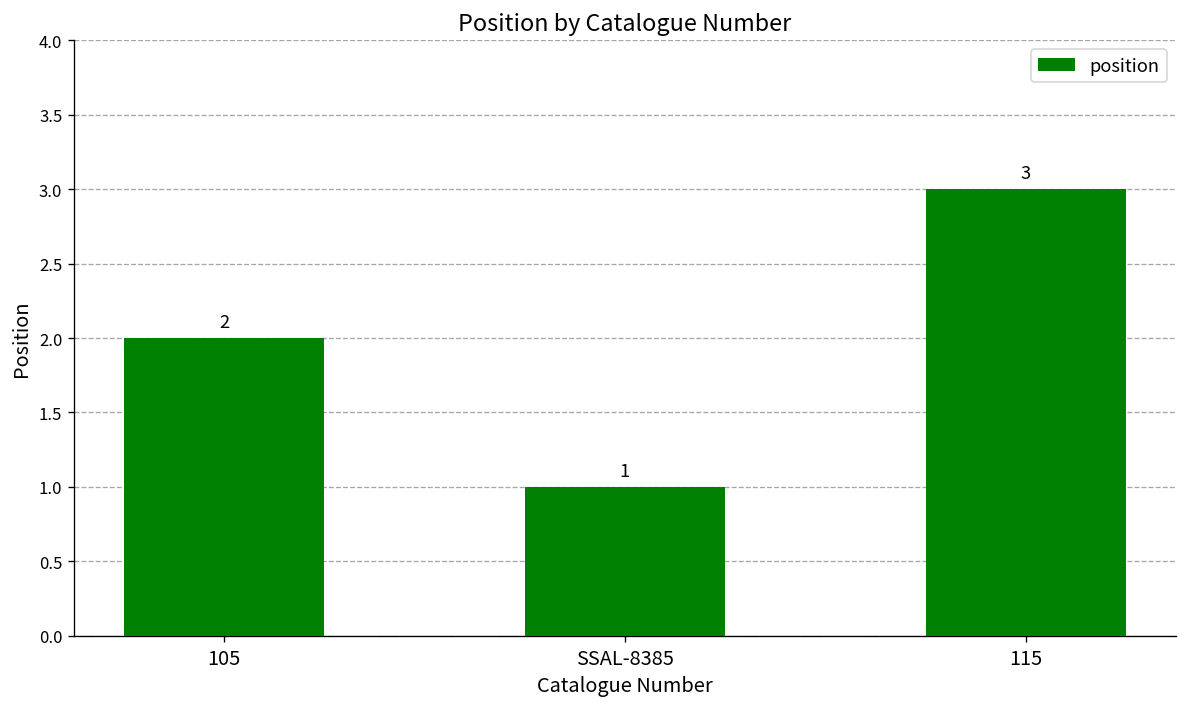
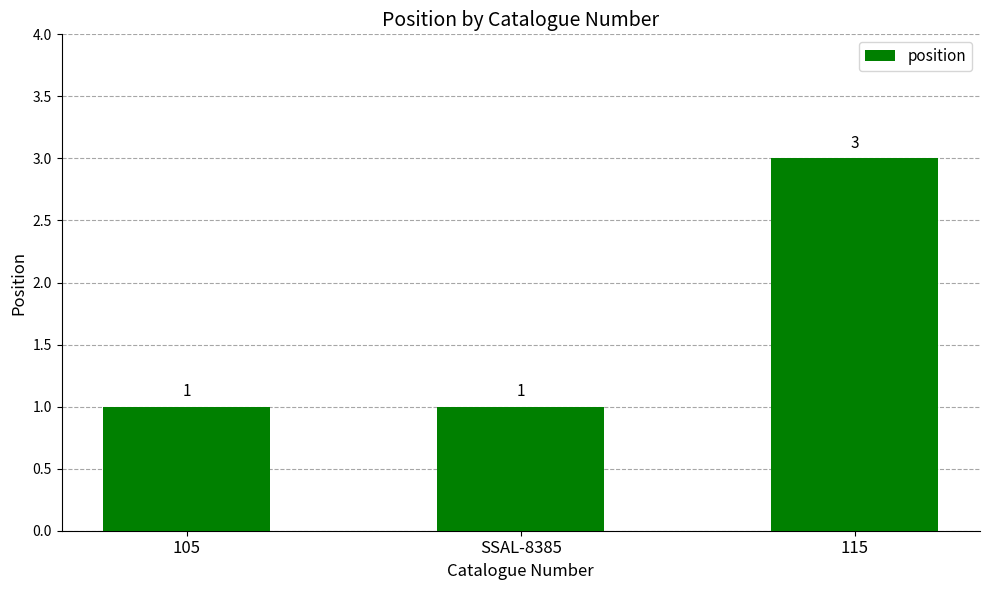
105: 2 -> 1
